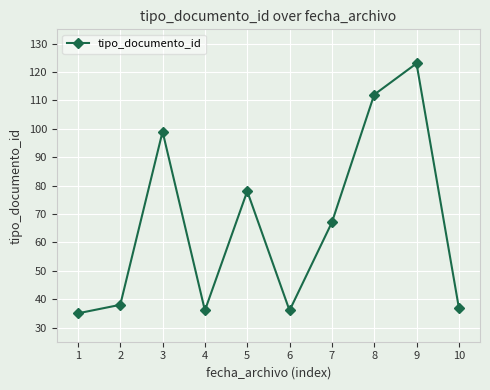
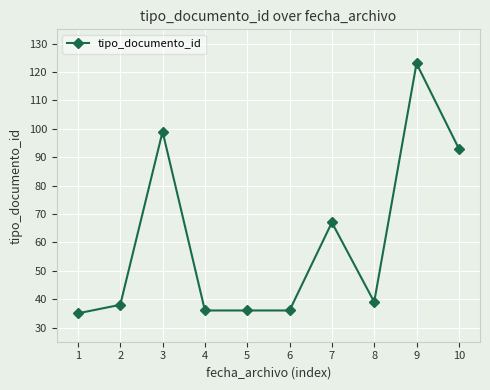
5: 78 -> 36
8: 112 -> 39
10: 37 -> 93
